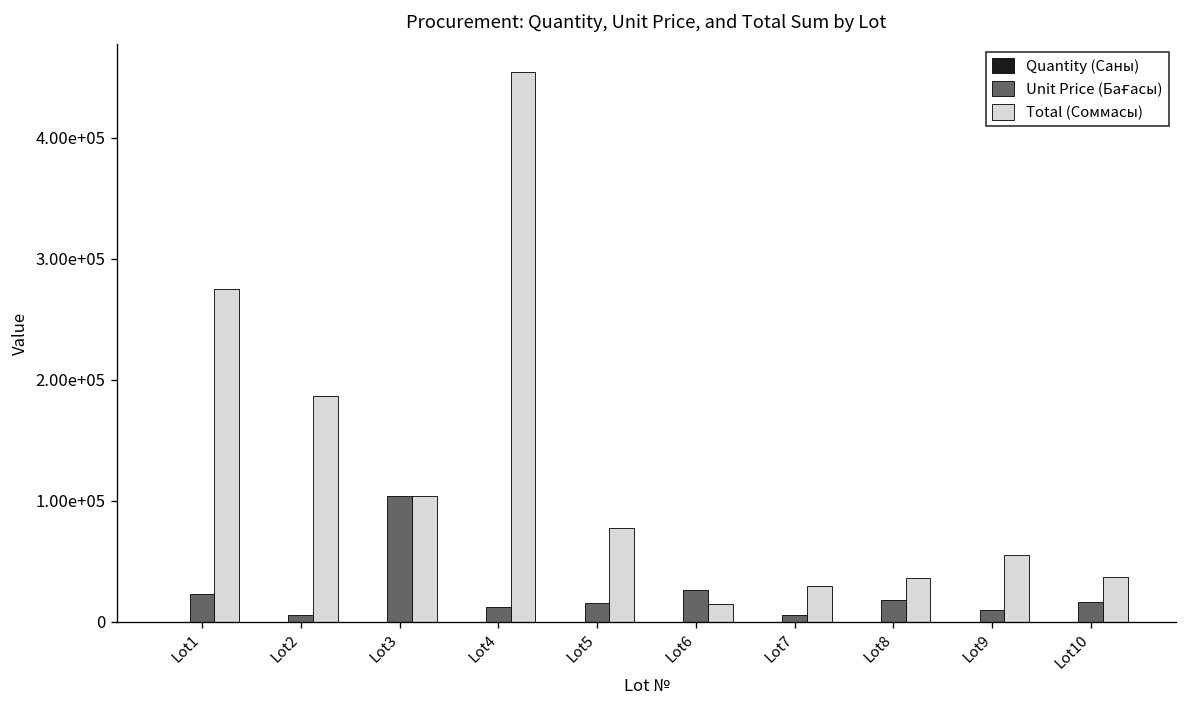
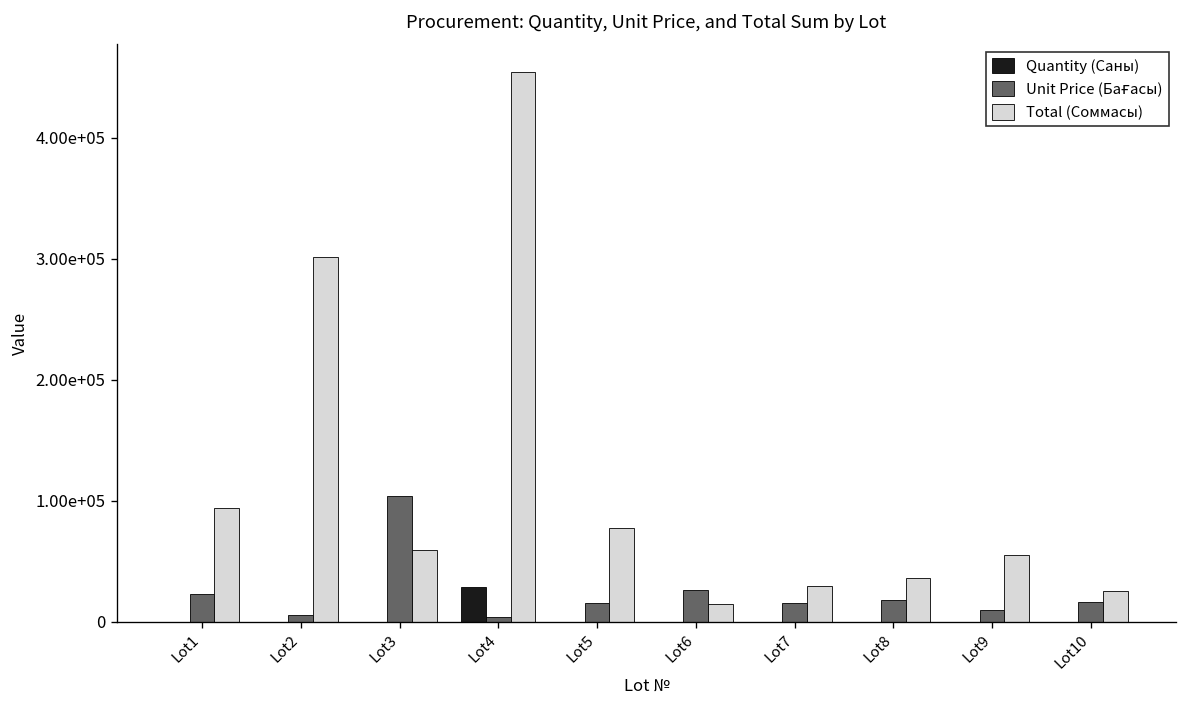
Total (Соммасы), Lot1: 275000 -> 94000
Total (Соммасы), Lot2: 187000 -> 301000
Total (Соммасы), Lot3: 104000 -> 59000
Quantity (Саны), Lot4: 0 -> 29000
Unit Price (Бағасы), Lot4: 13000 -> 4000
Unit Price (Бағасы), Lot7: 6000 -> 15000
Total (Соммасы), Lot10: 37000 -> 26000
